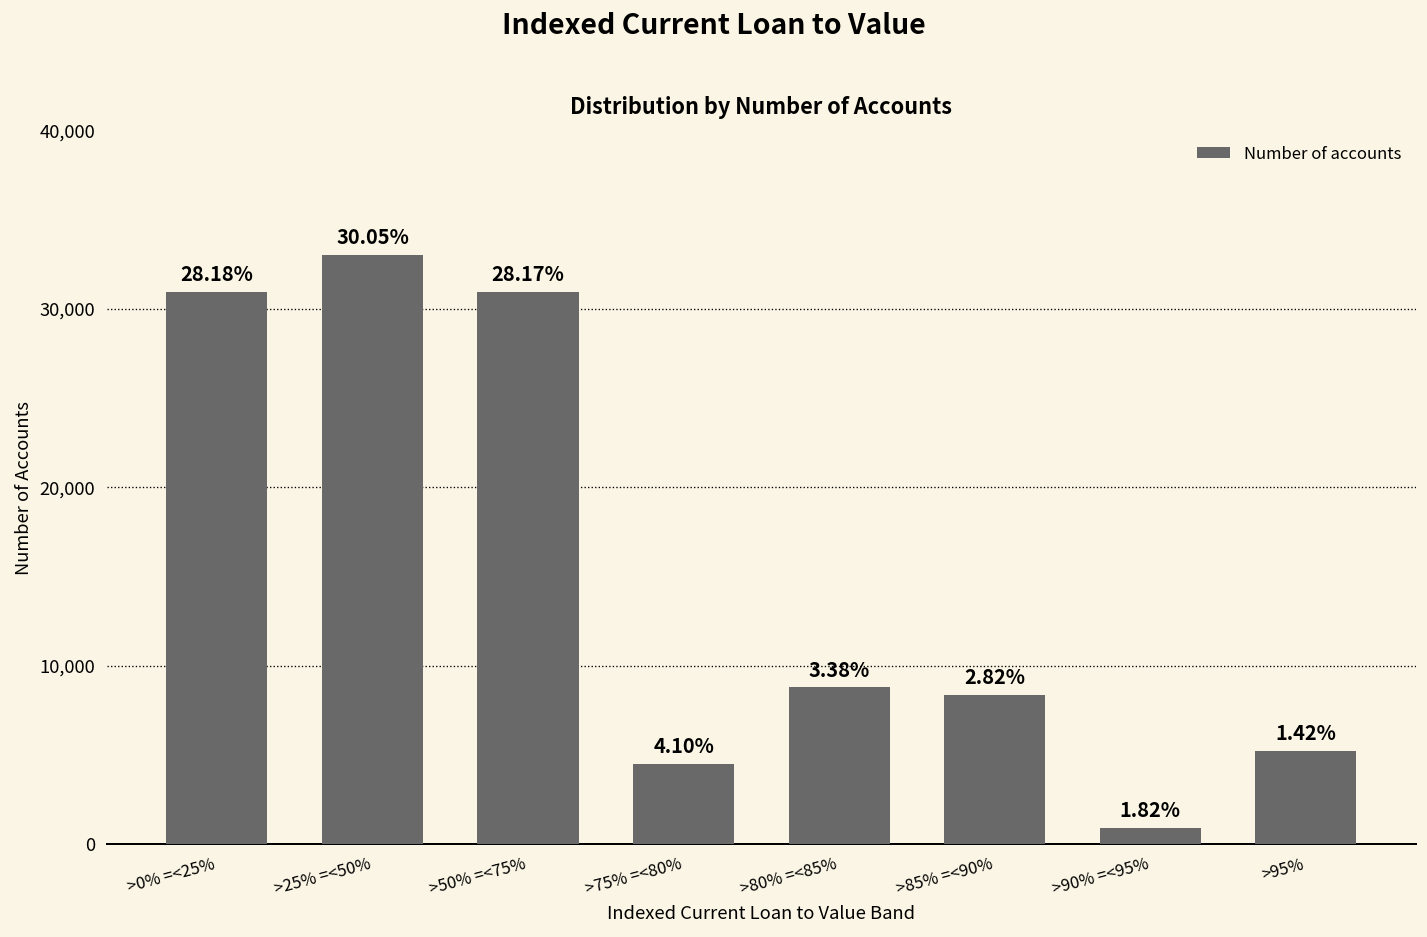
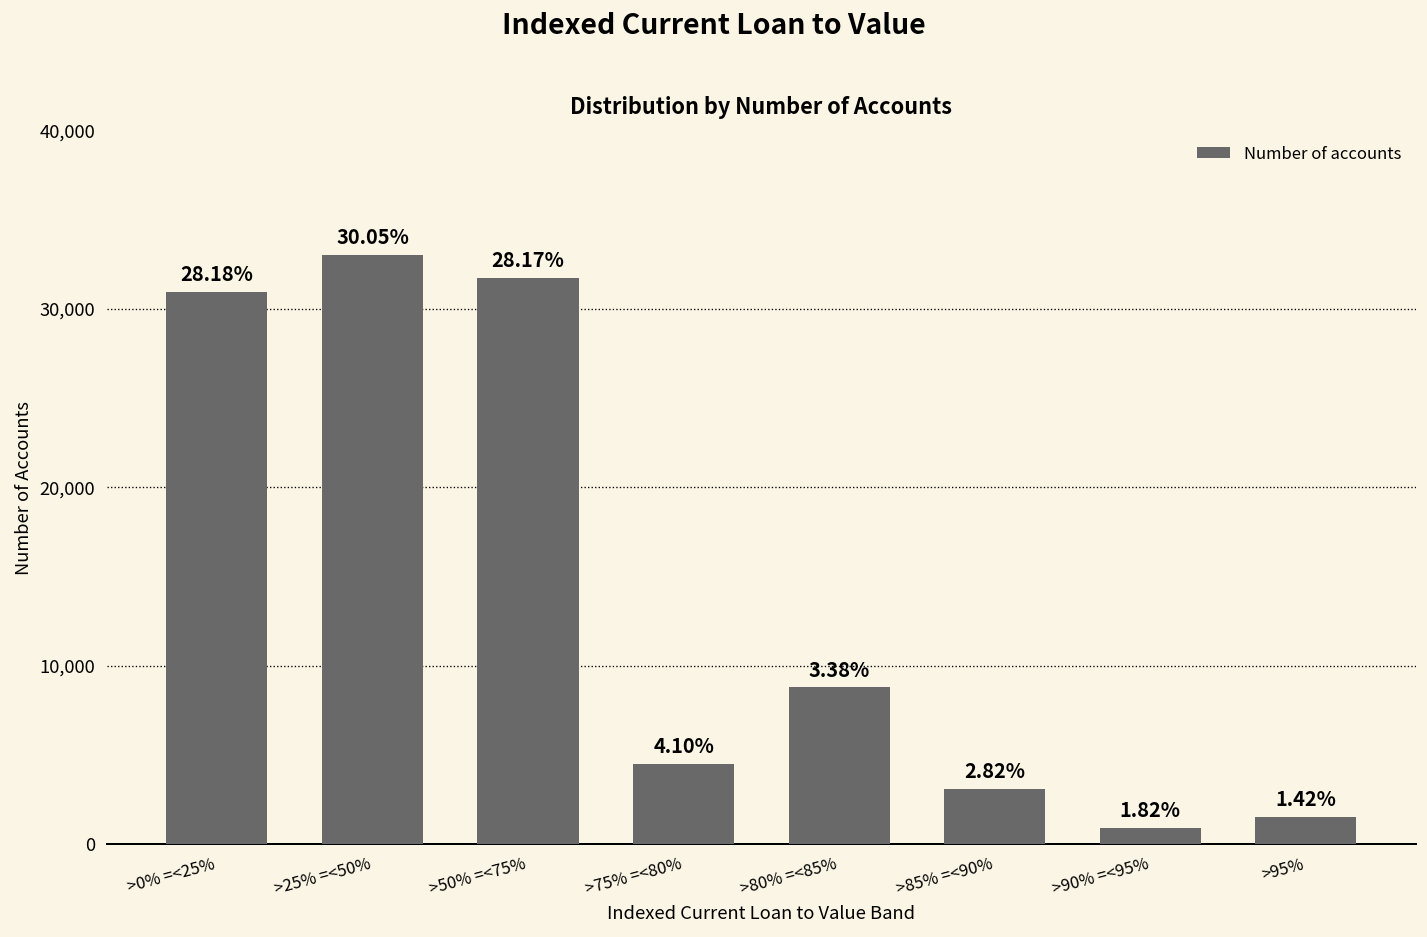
>50% =<75%: 30,900 -> 31,700
>85% =<90%: 8,400 -> 3,100
>95%: 5,200 -> 1,600
